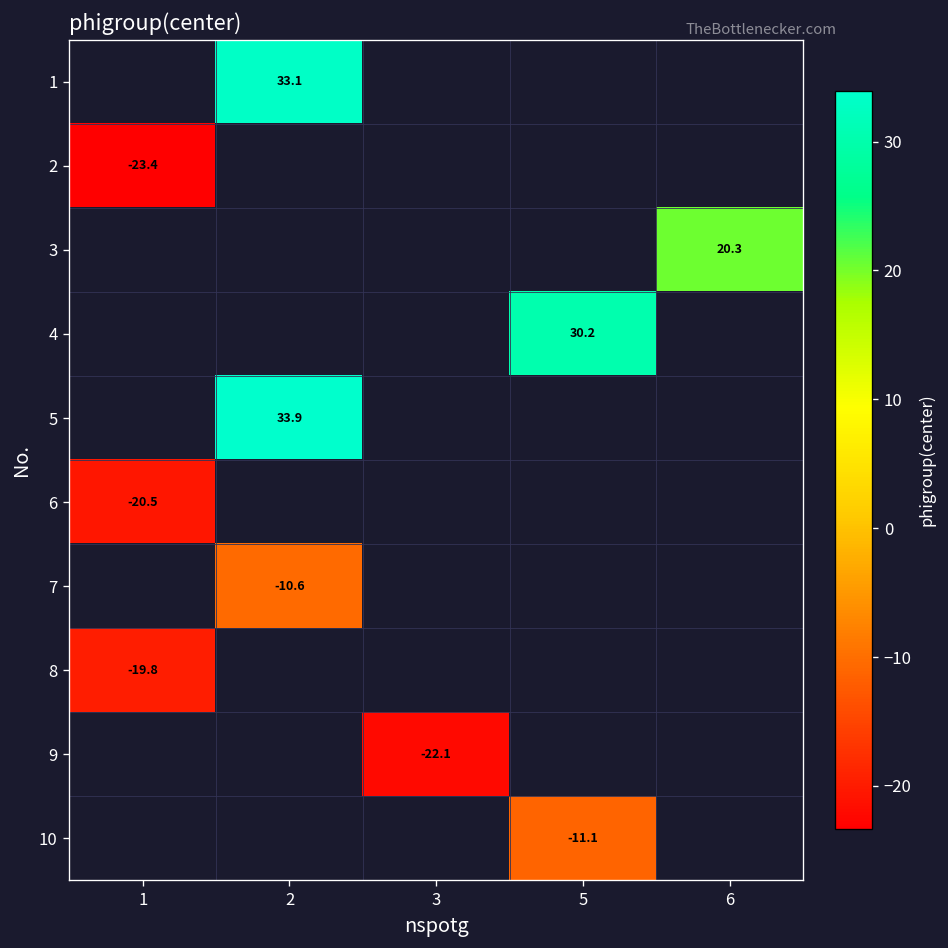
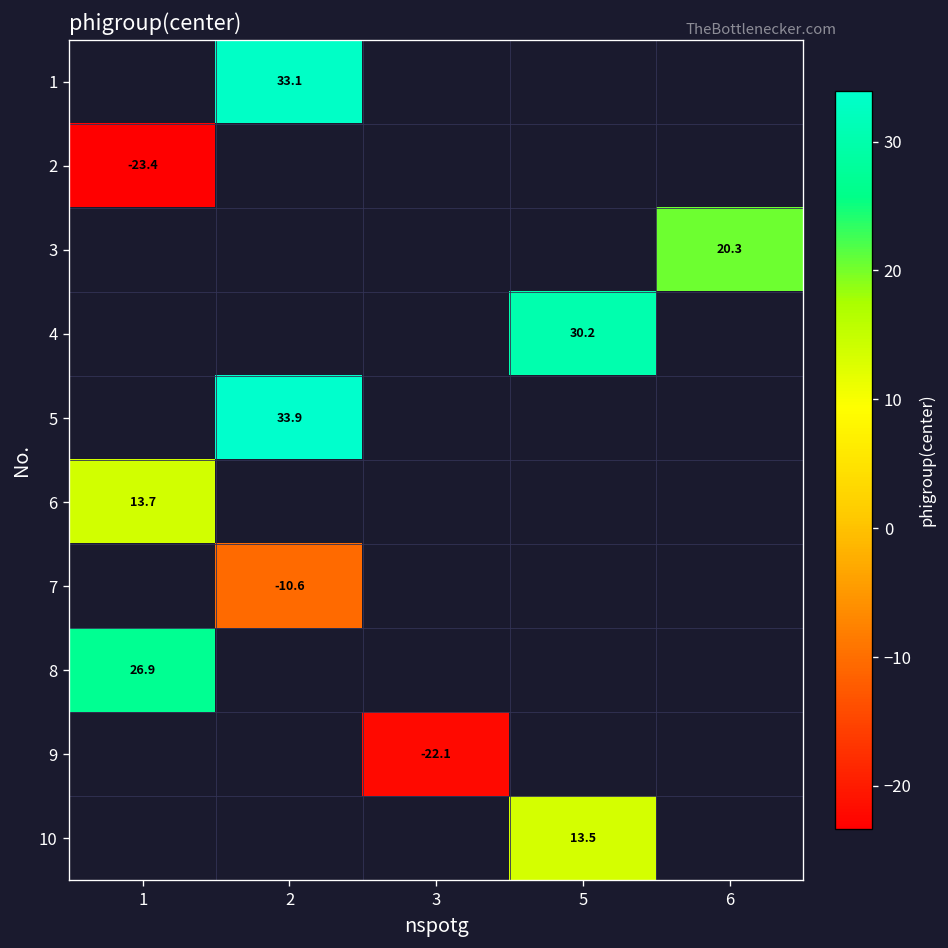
6, 1: -20.5 -> 13.7
8, 1: -19.8 -> 26.9
10, 5: -11.1 -> 13.5
